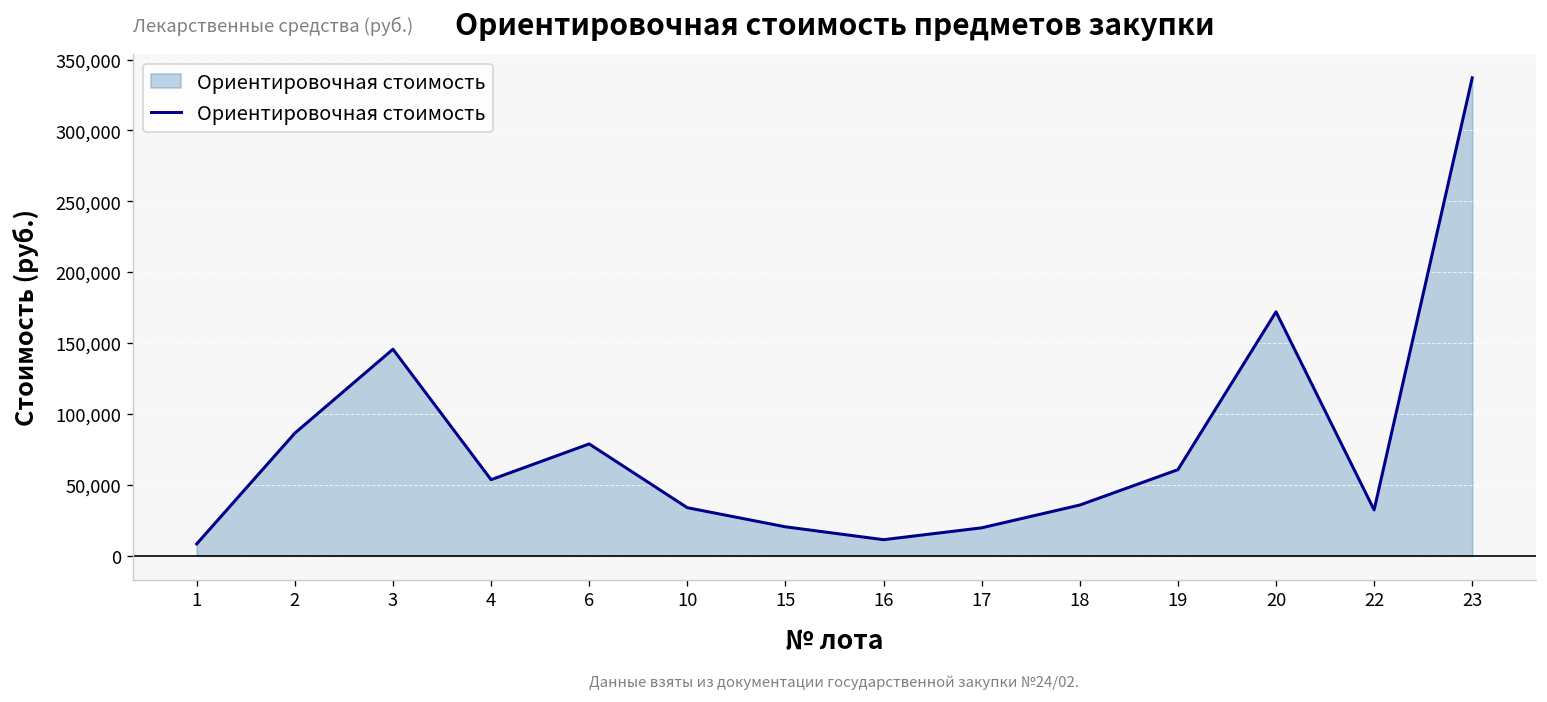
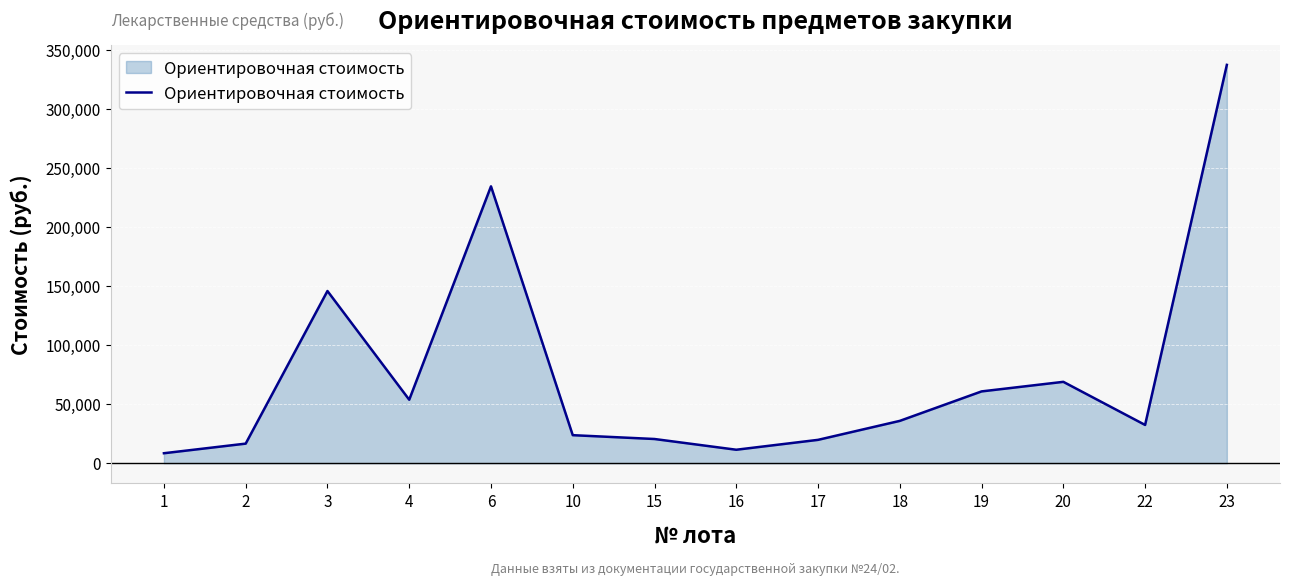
2: 87,000 -> 17,000
6: 79,000 -> 234,000
10: 34,000 -> 24,000
20: 172,000 -> 69,000
